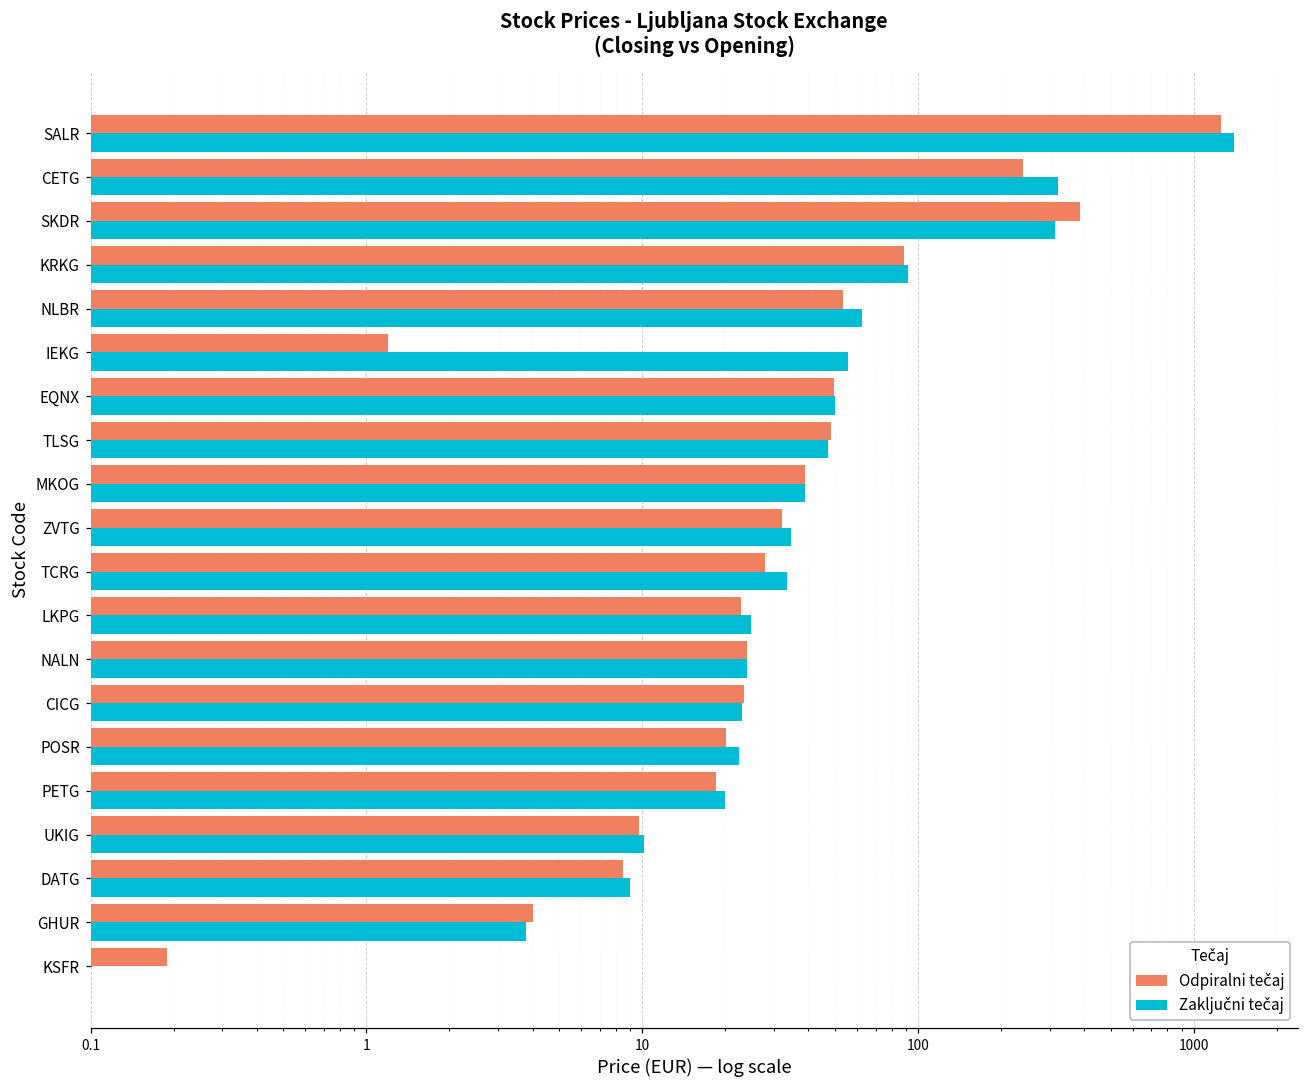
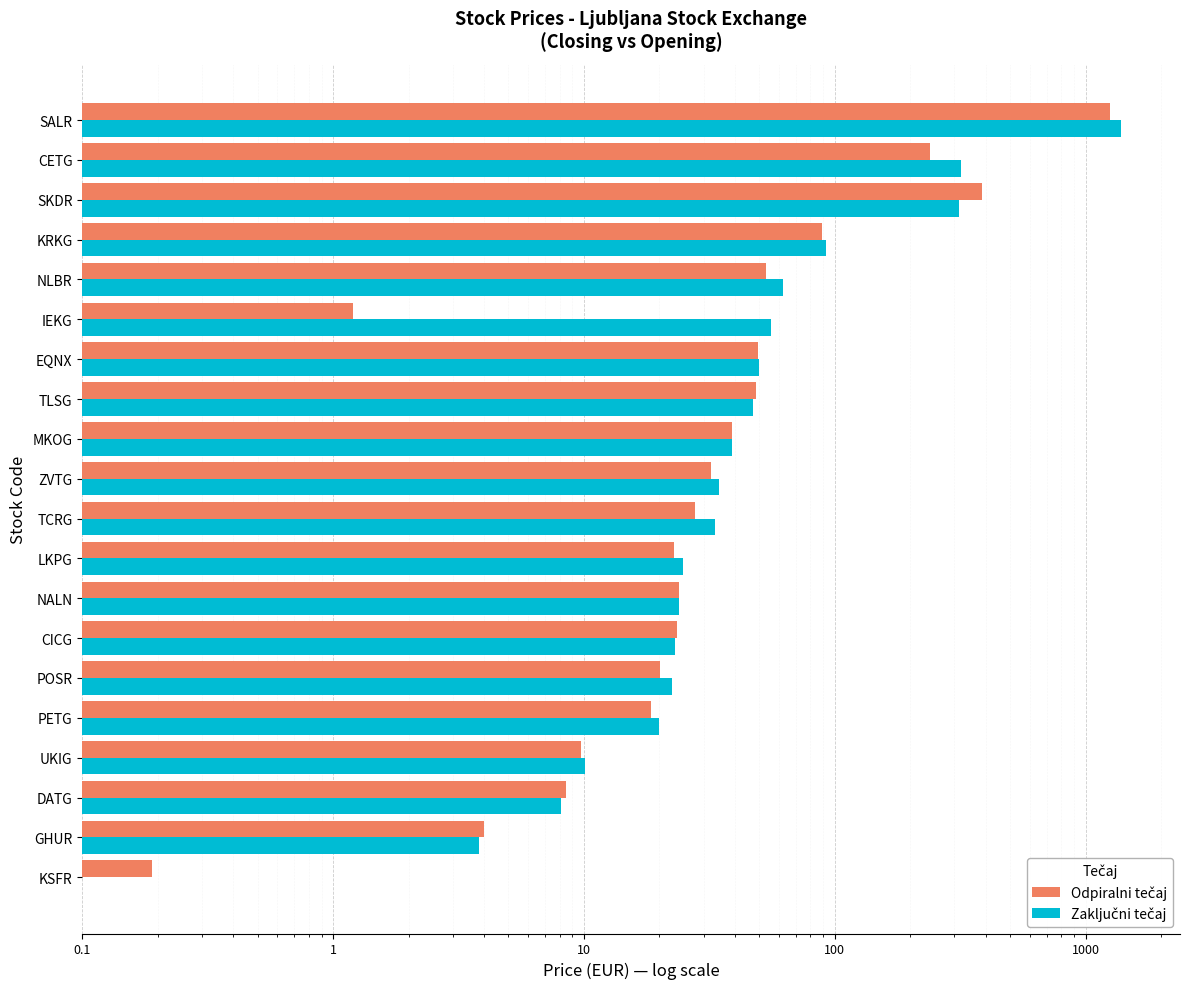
Zaključni tečaj, DATG: 9.1 -> 8.1
